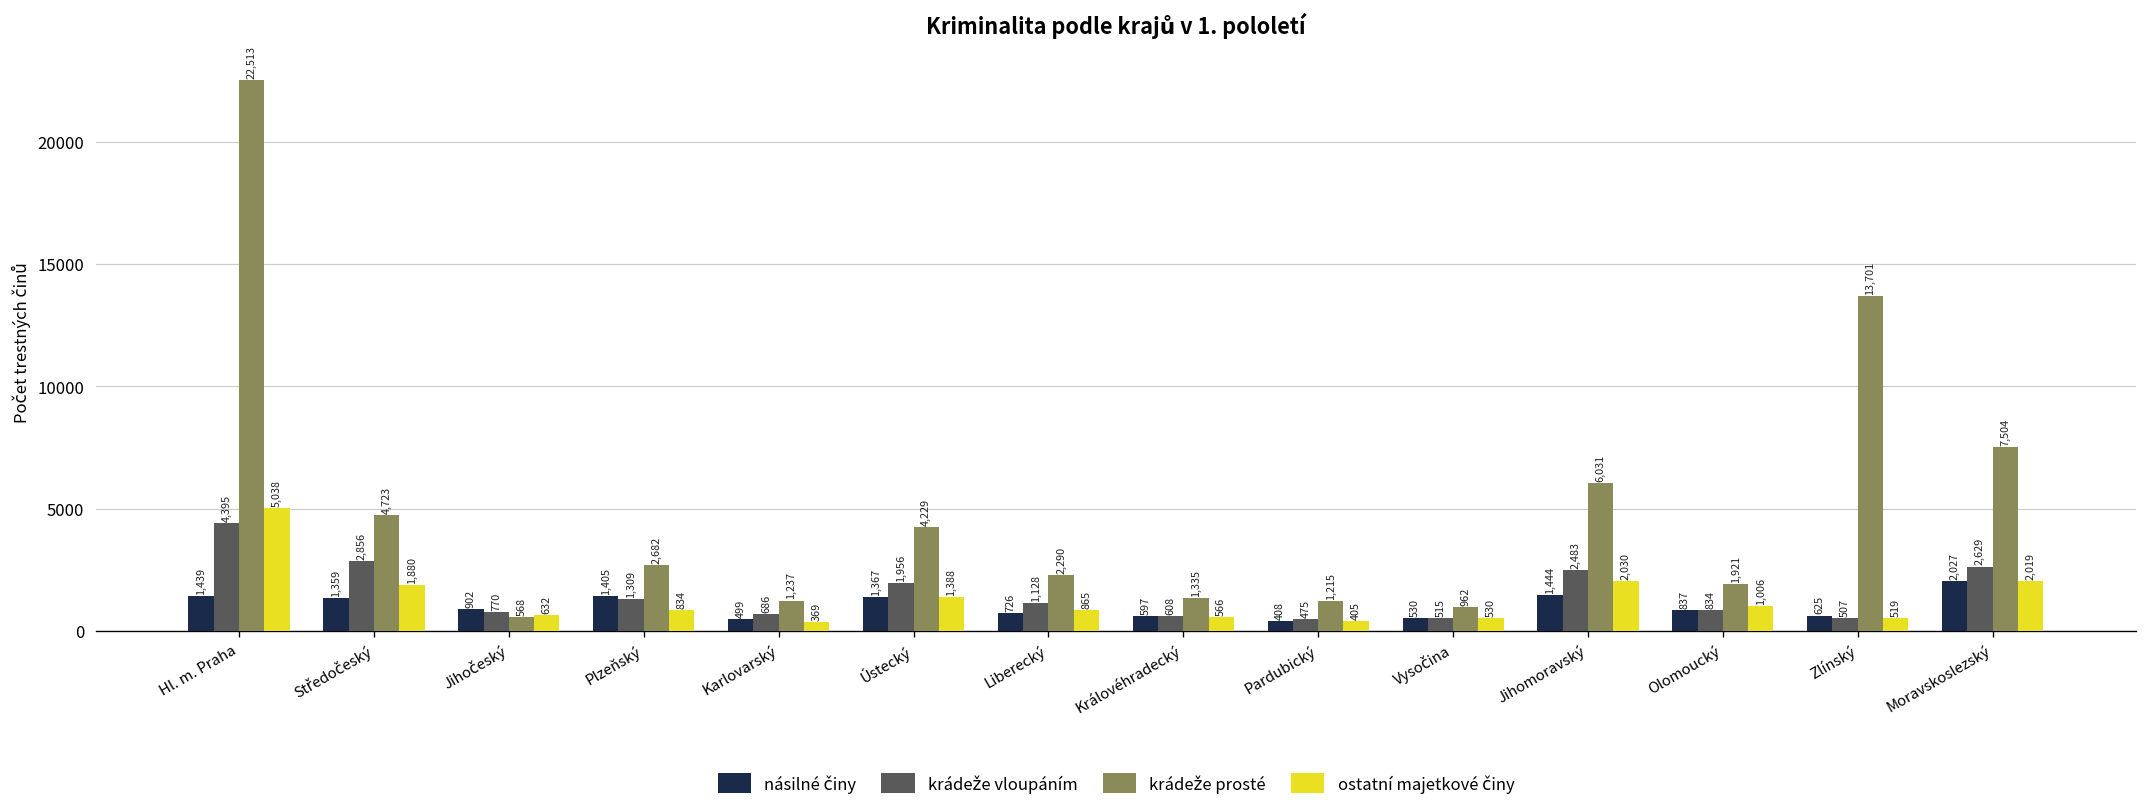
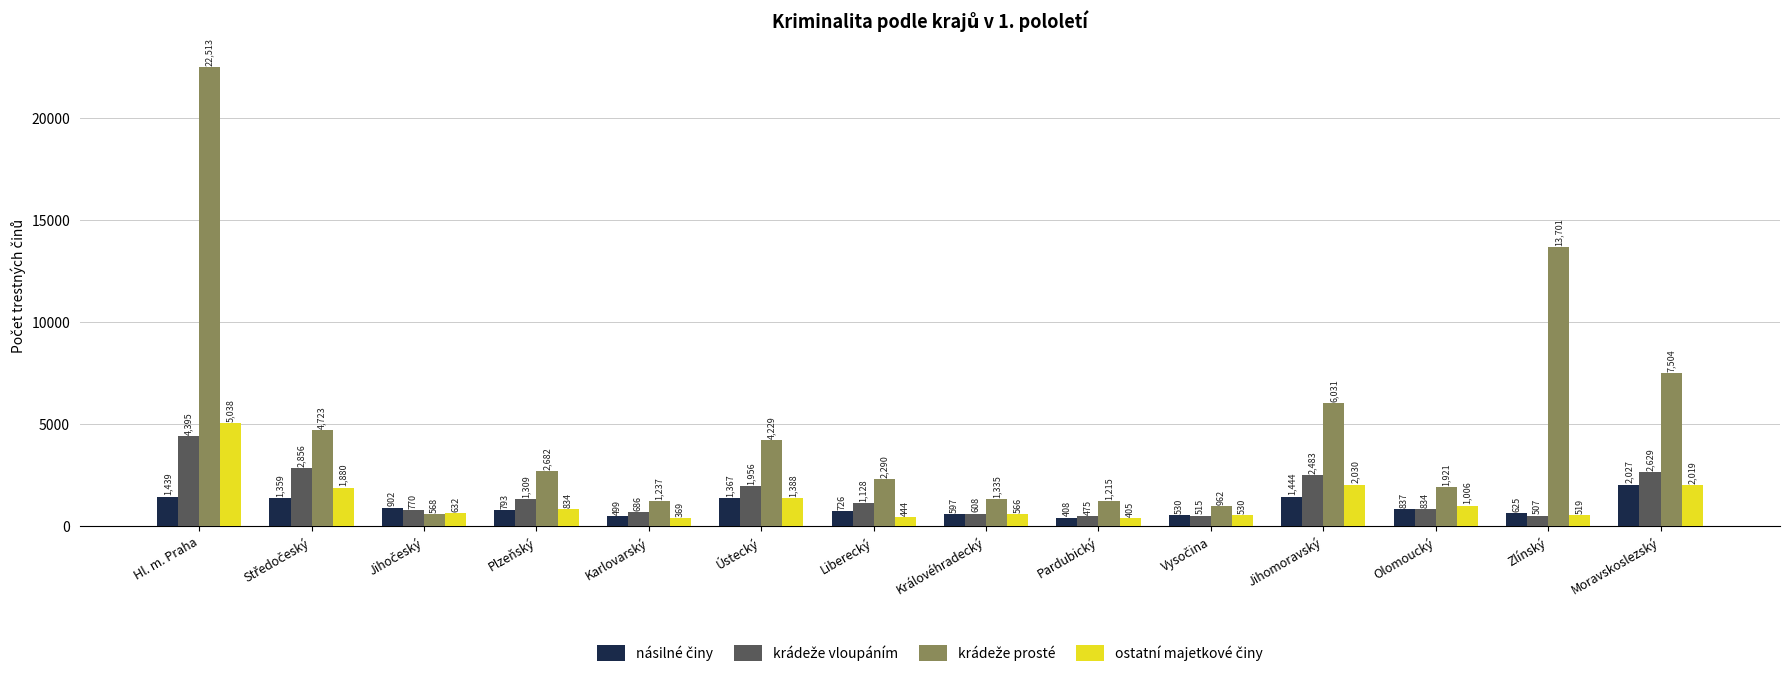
násilné činy, Plzeňský: 1,405 -> 793
ostatní majetkové činy, Liberecký: 865 -> 444
